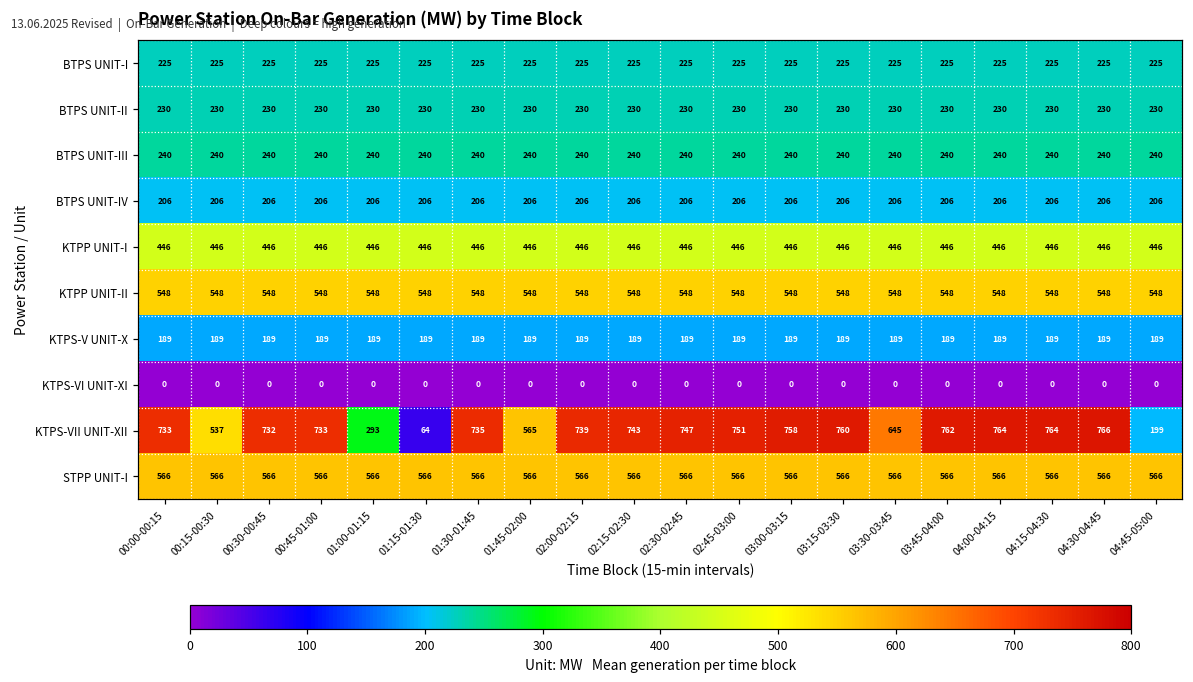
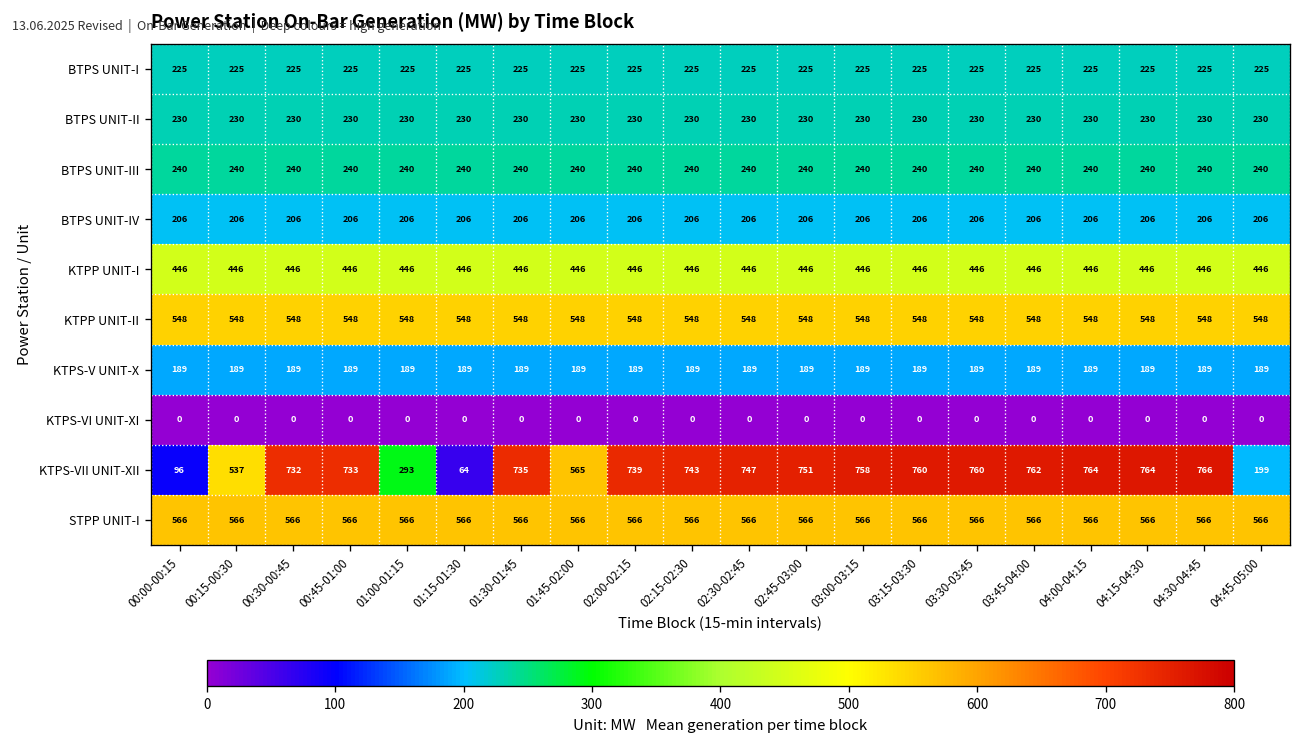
KTPS-VII UNIT-XII, 00:00-00:15: 733 -> 96
KTPS-VII UNIT-XII, 03:30-03:45: 645 -> 760
